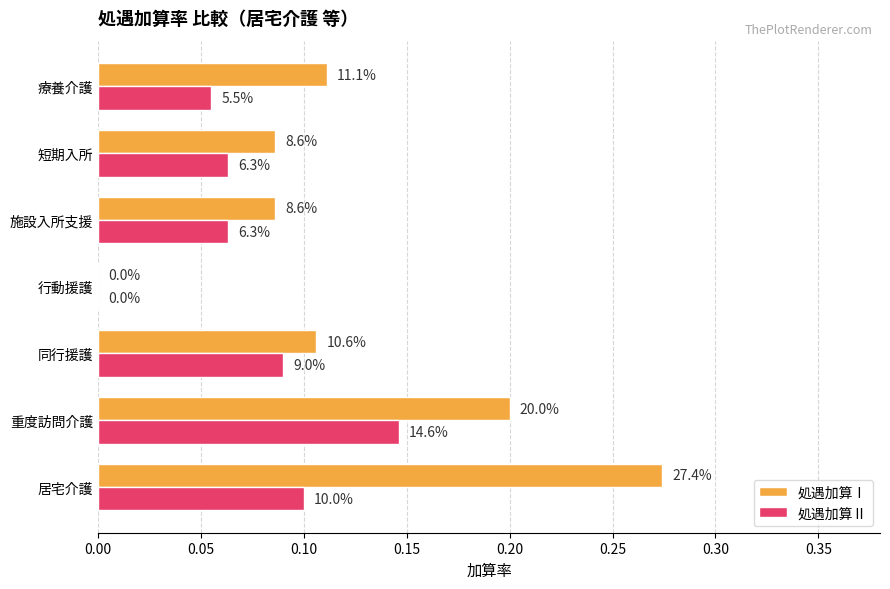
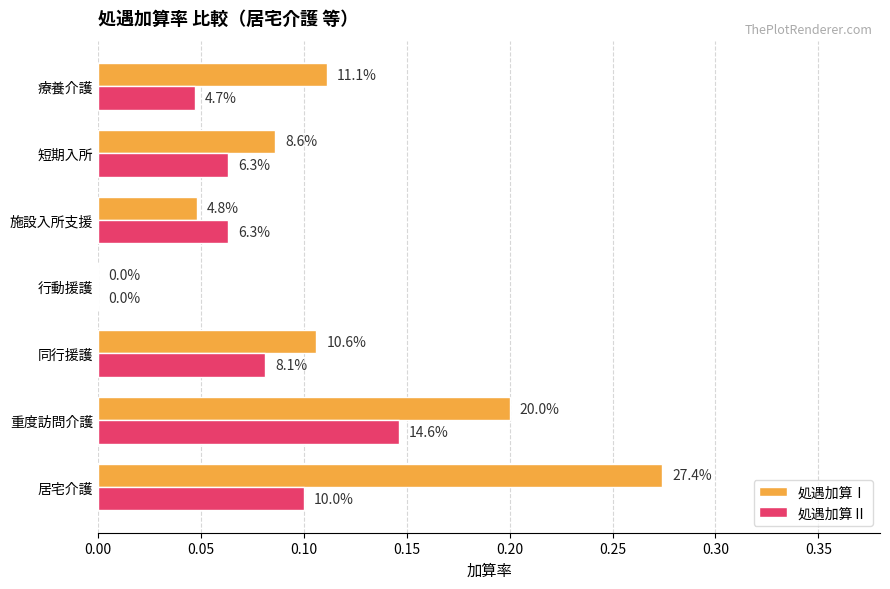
処遇加算Ⅱ, 療養介護: 5.5% -> 4.7%
処遇加算Ⅰ, 施設入所支援: 8.6% -> 4.8%
処遇加算Ⅱ, 同行援護: 9.0% -> 8.1%
